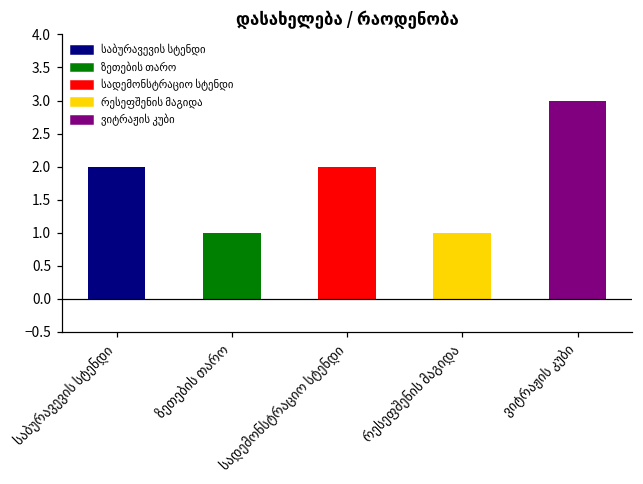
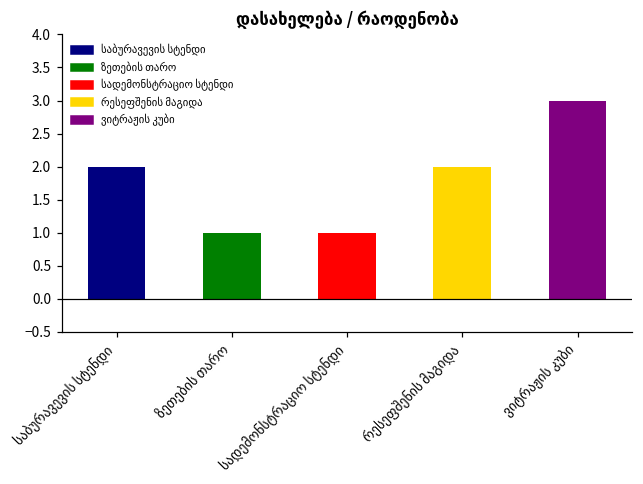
სადემონსტრაციო სტენდი: 2 -> 1
რესეფშენის მაგიდა: 1 -> 2
